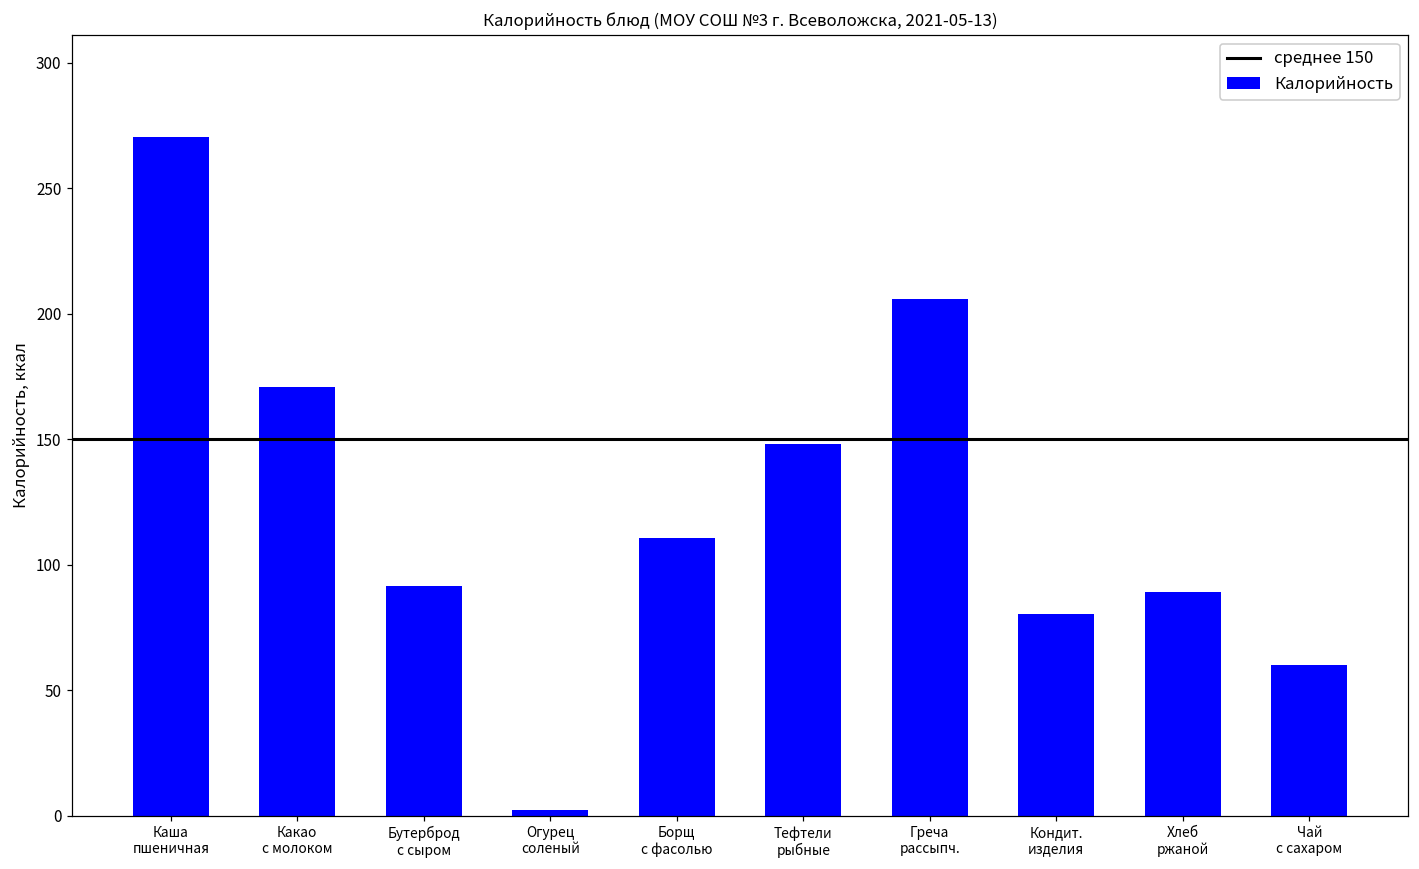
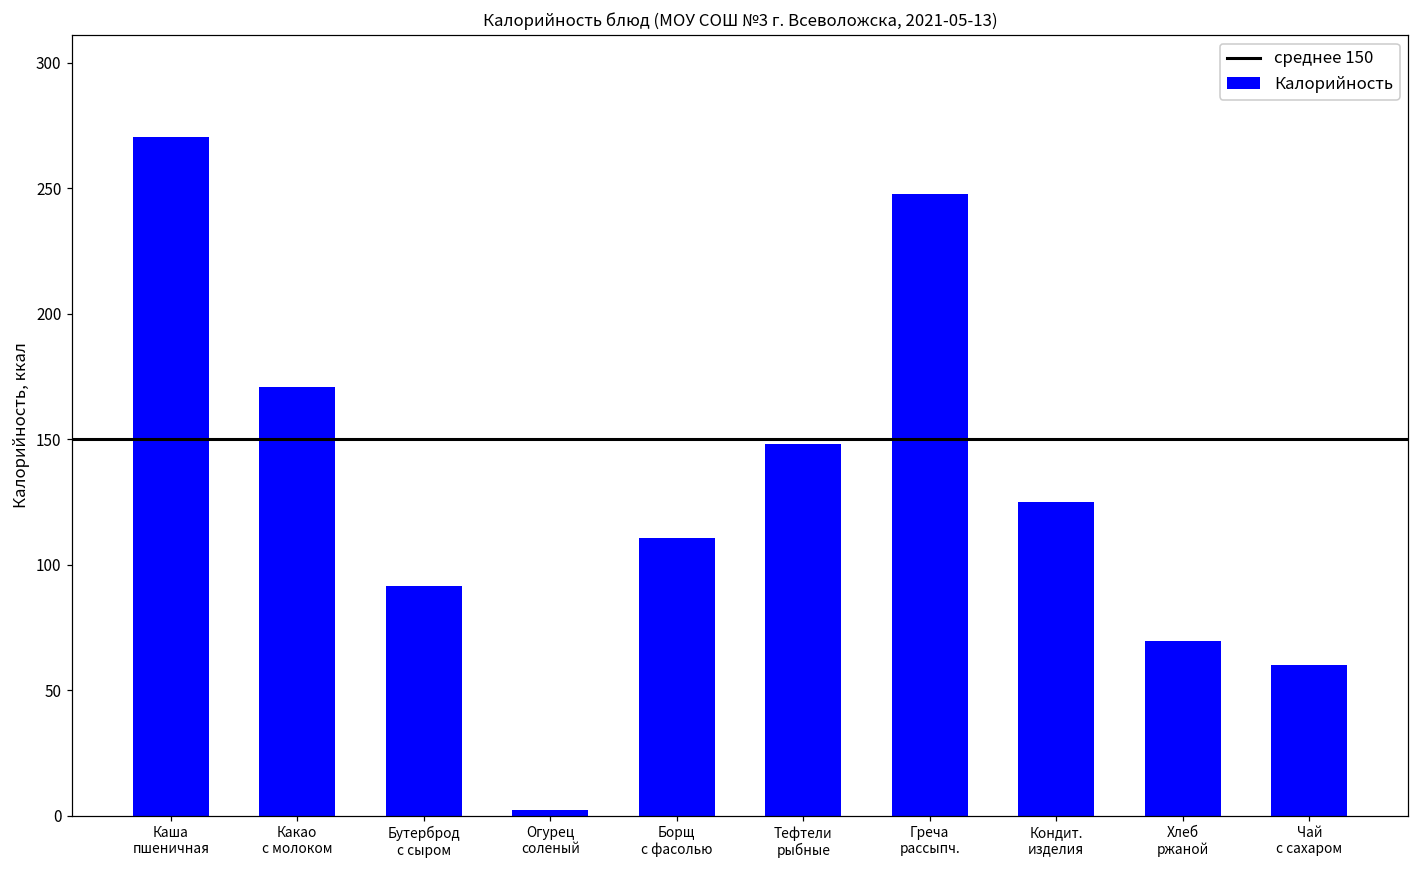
Греча рассыпч.: 206 -> 248
Кондит. изделия: 80 -> 125
Хлеб ржаной: 89 -> 70
